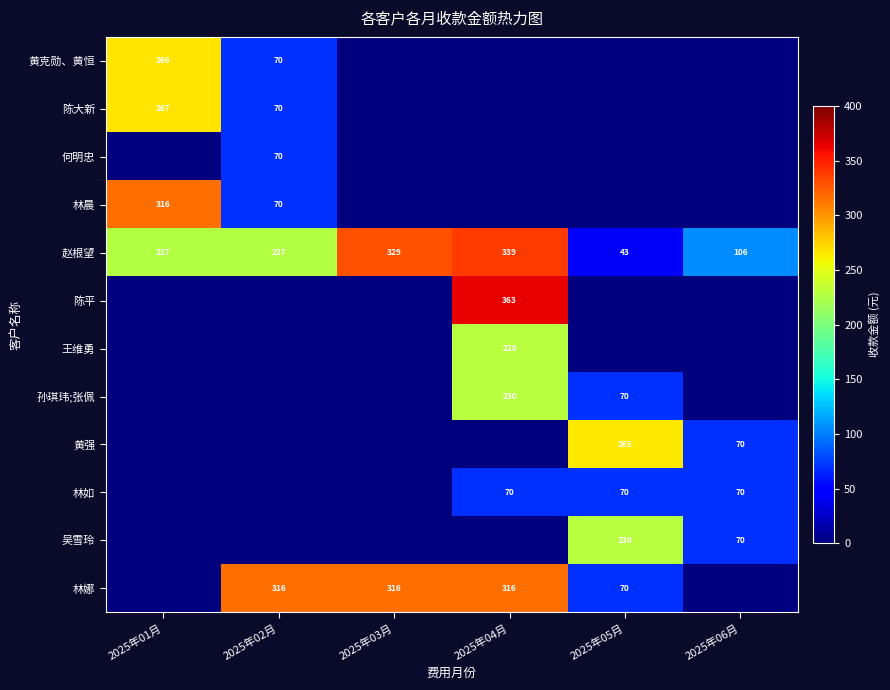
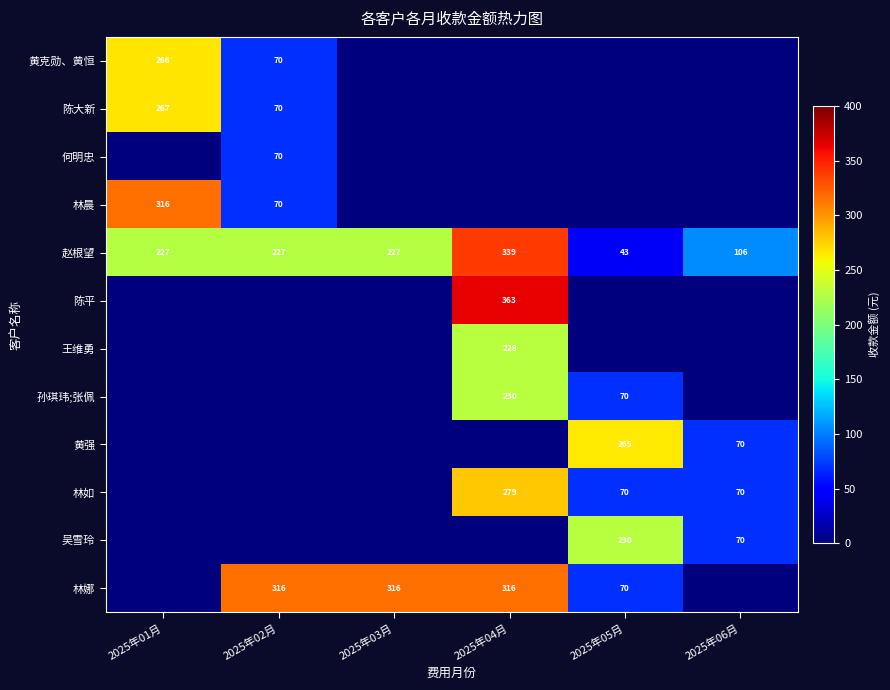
赵根望, 2025年03月: 329 -> 227
林如, 2025年04月: 70 -> 279
